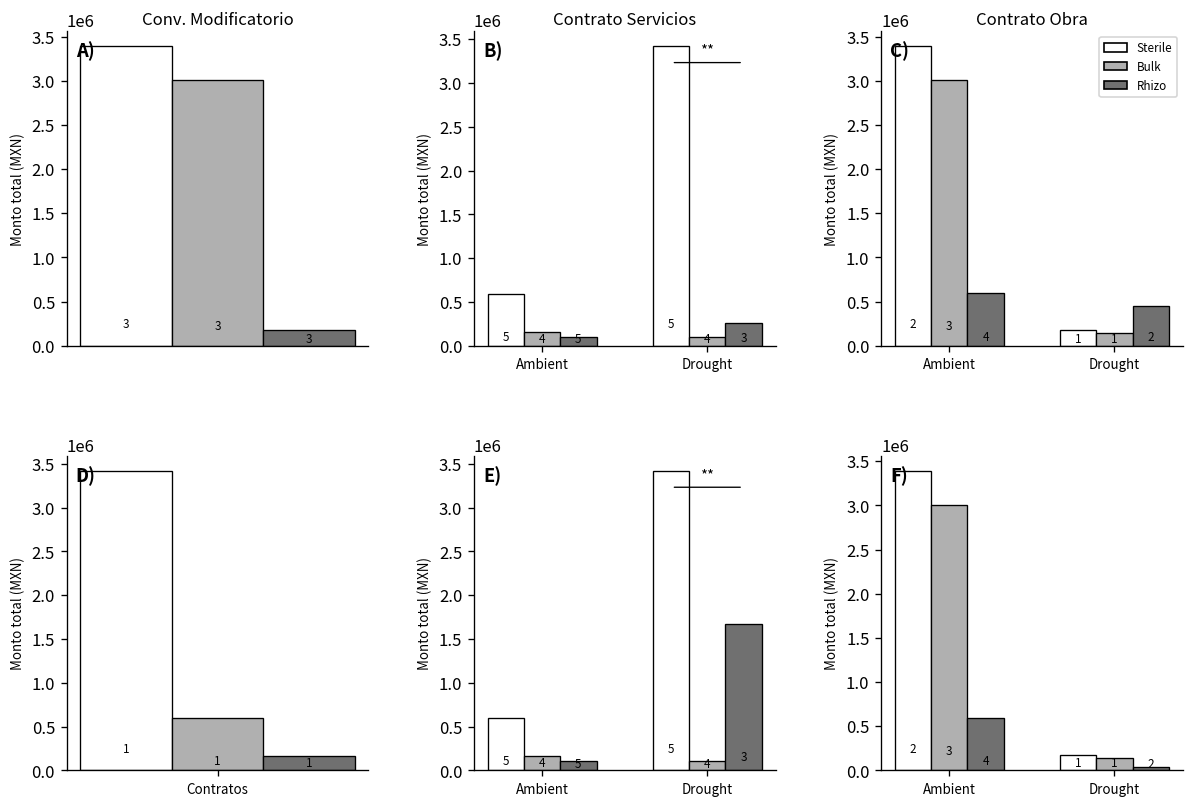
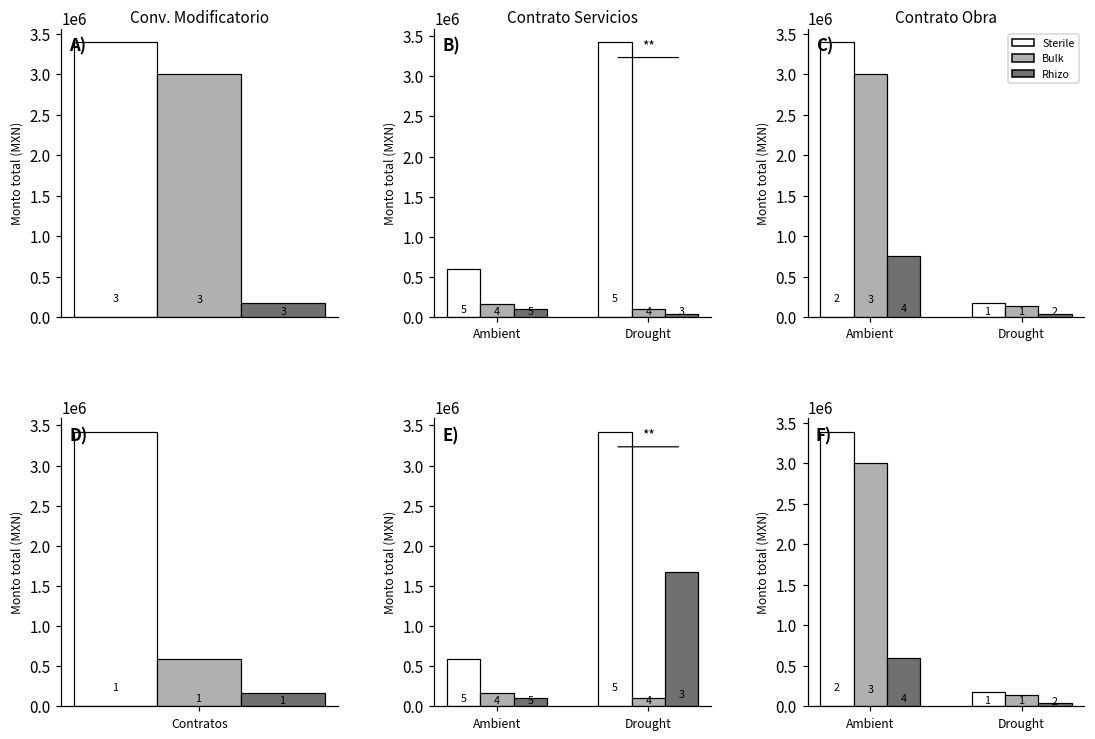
Contrato Servicios, Rhizo, Drought: 300000 -> 0
Contrato Obra, Rhizo, Ambient: 600000 -> 800000
Contrato Obra, Rhizo, Drought: 400000 -> 0
